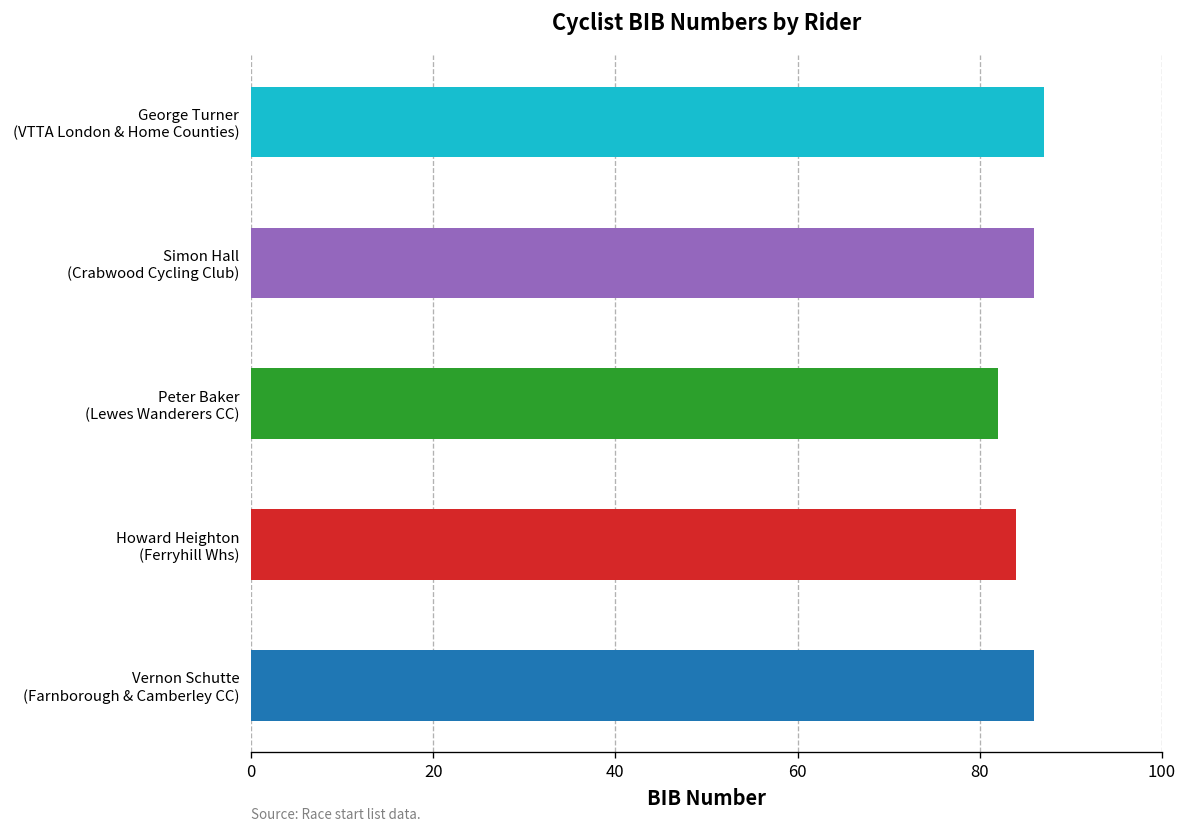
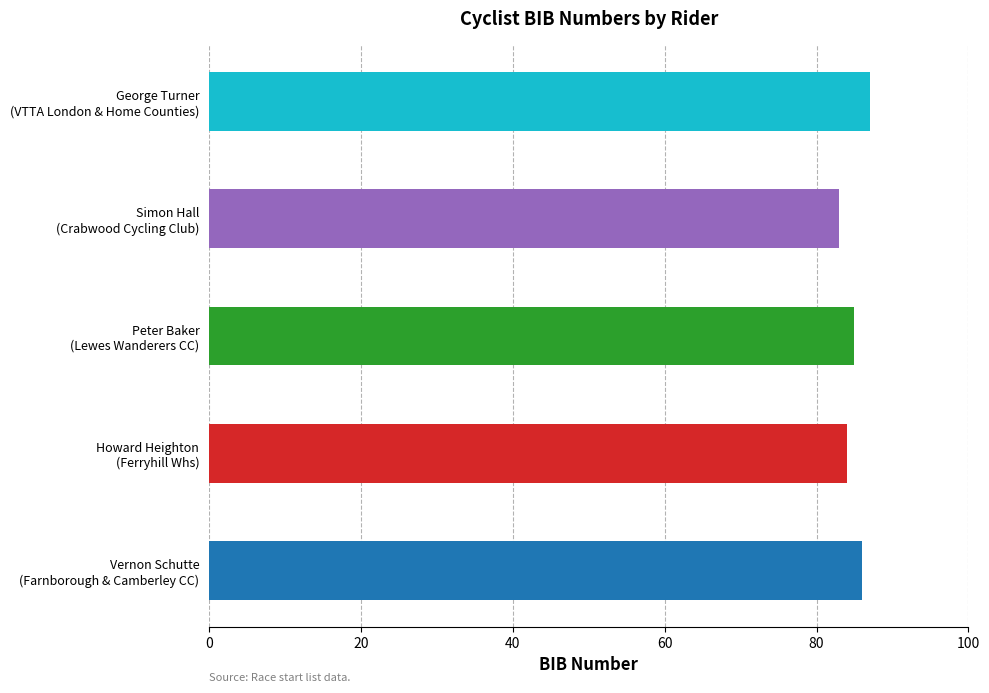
Simon Hall (Crabwood Cycling Club): 86 -> 83
Peter Baker (Lewes Wanderers CC): 82 -> 85
